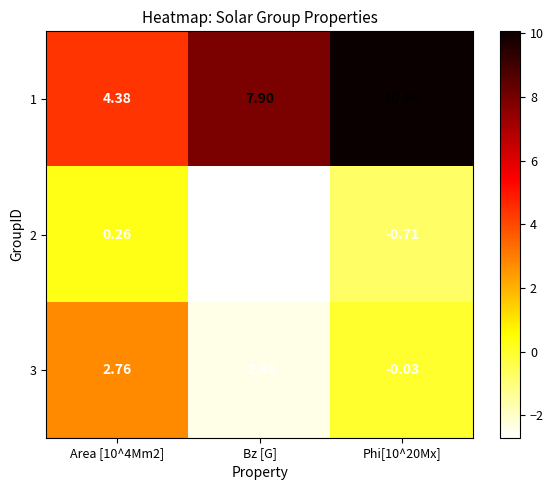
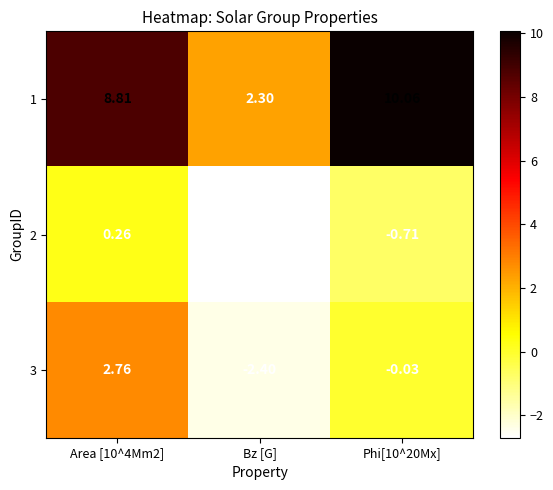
1, Area [10^4Mm2]: 4.38 -> 8.81
1, Bz [G]: 7.90 -> 2.30
